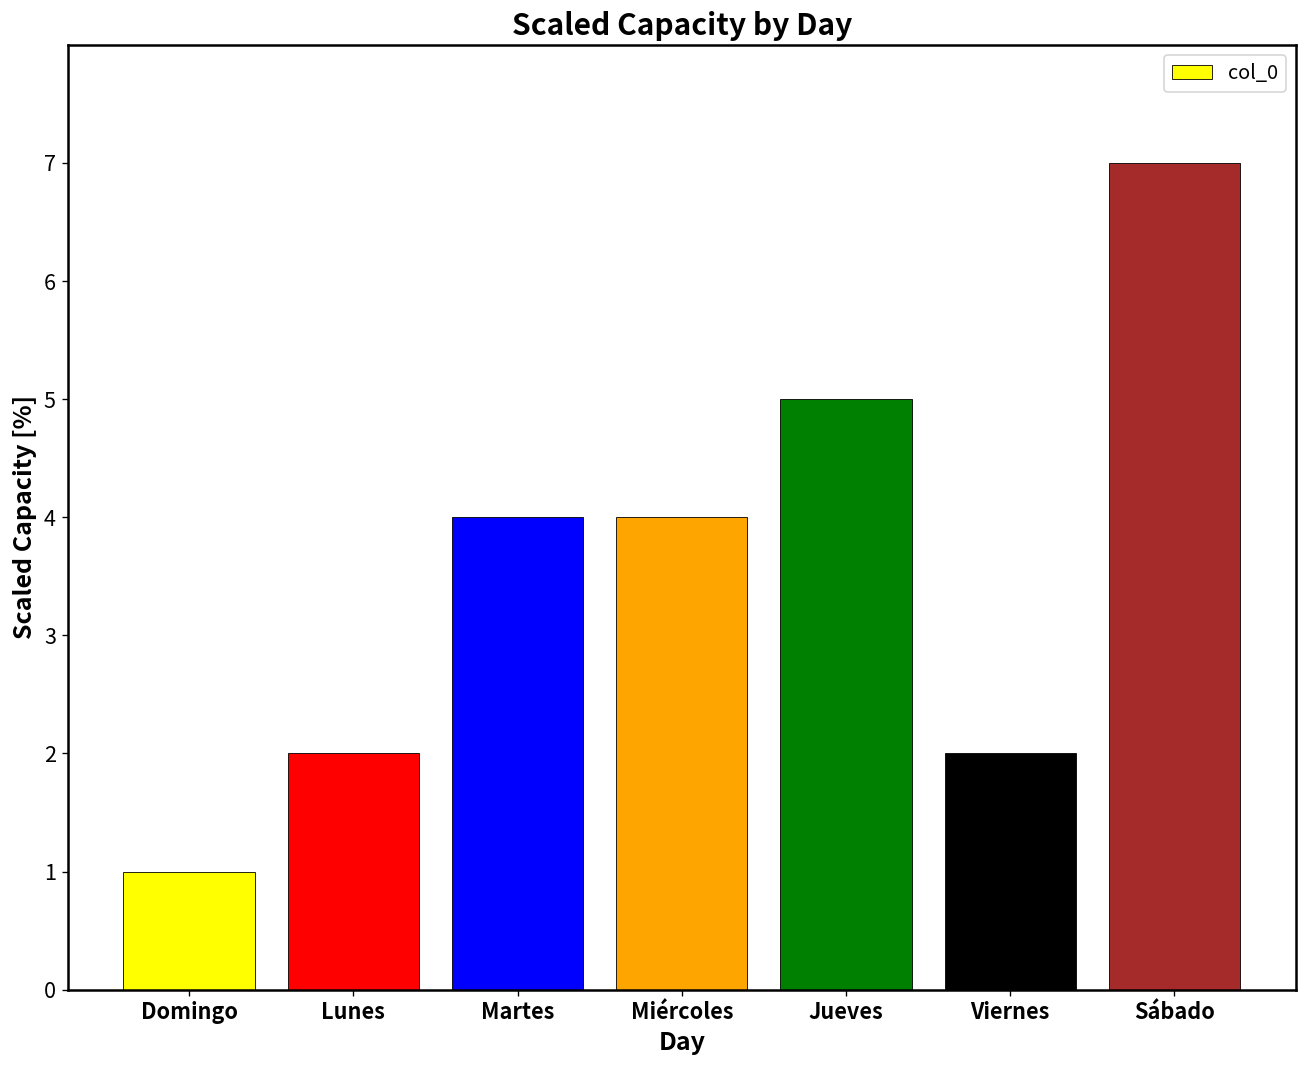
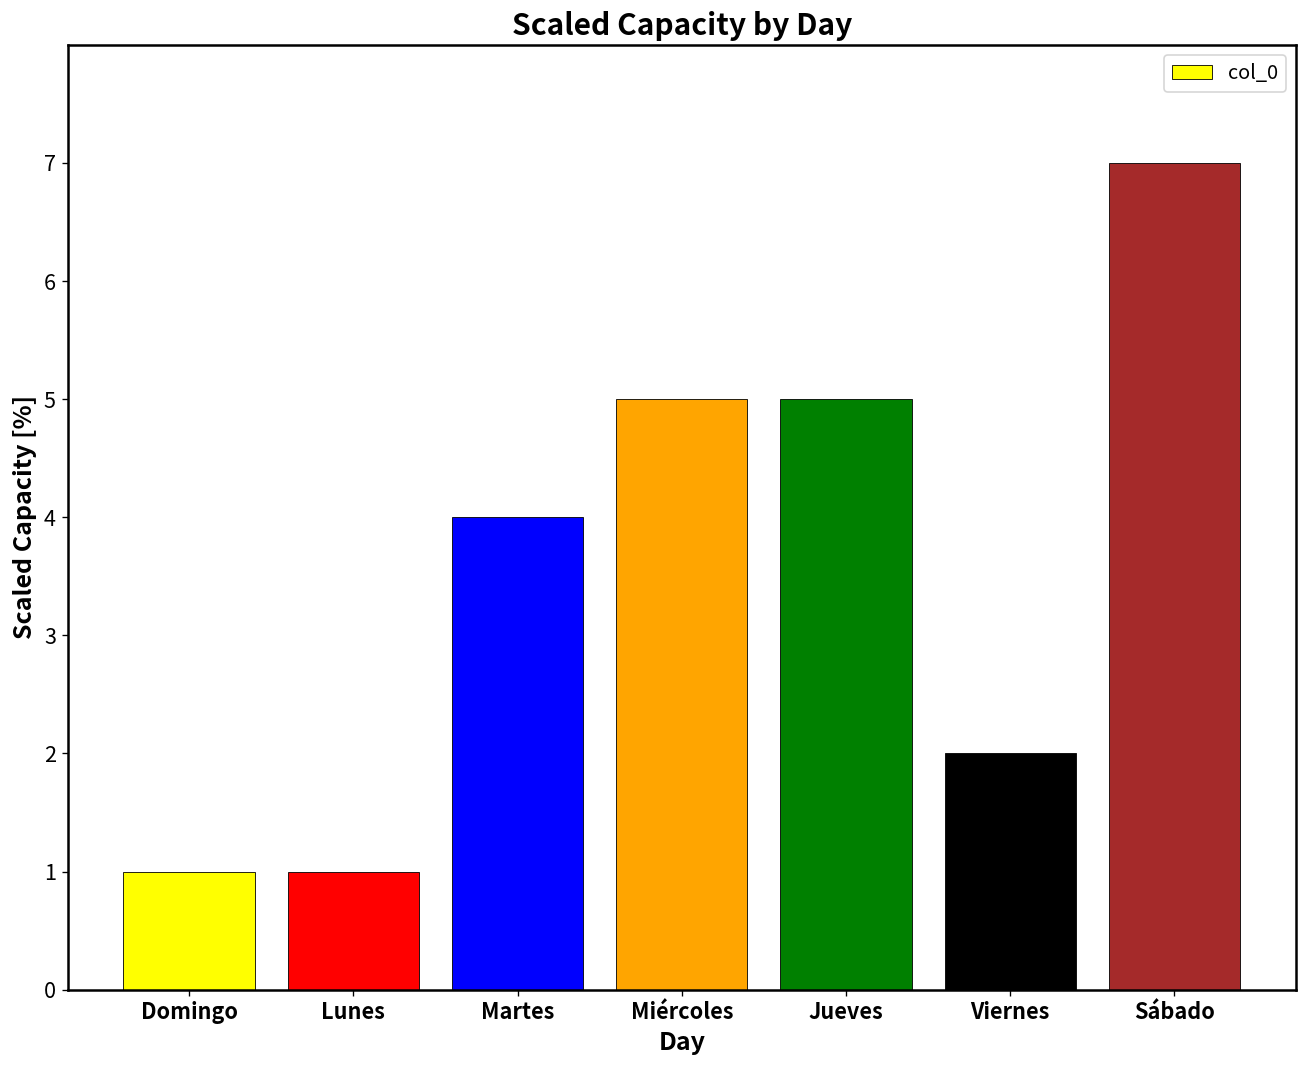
Lunes: 2 -> 1
Miércoles: 4 -> 5
